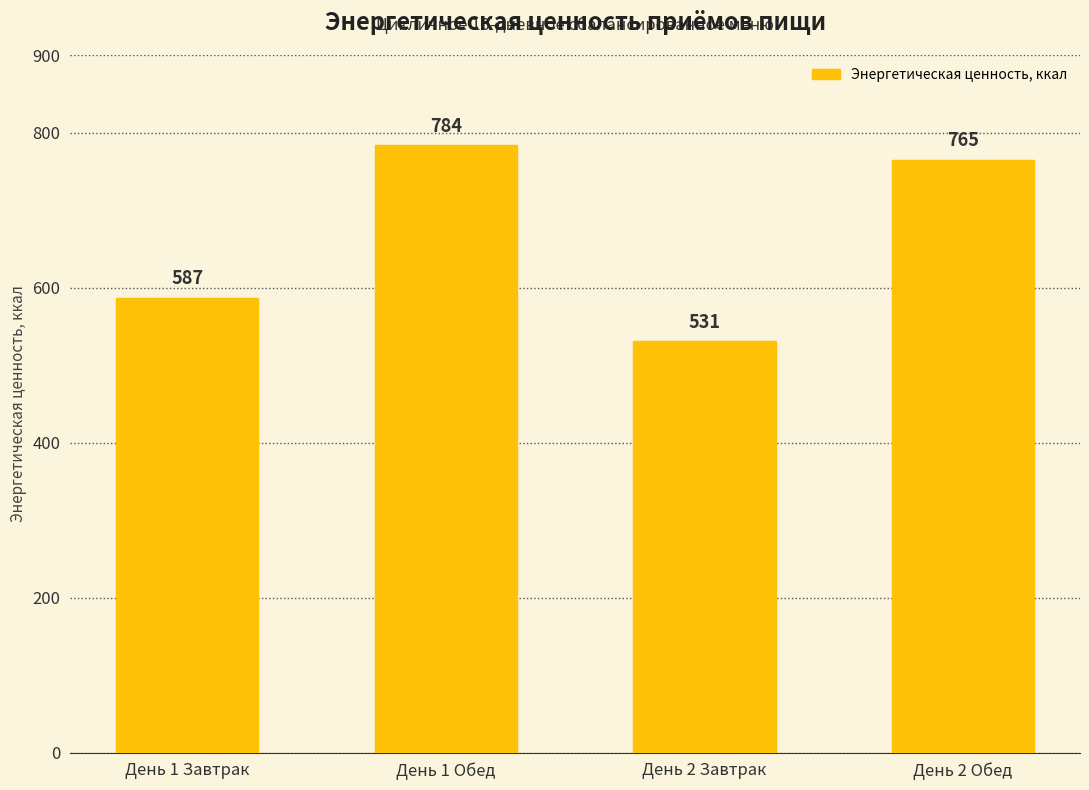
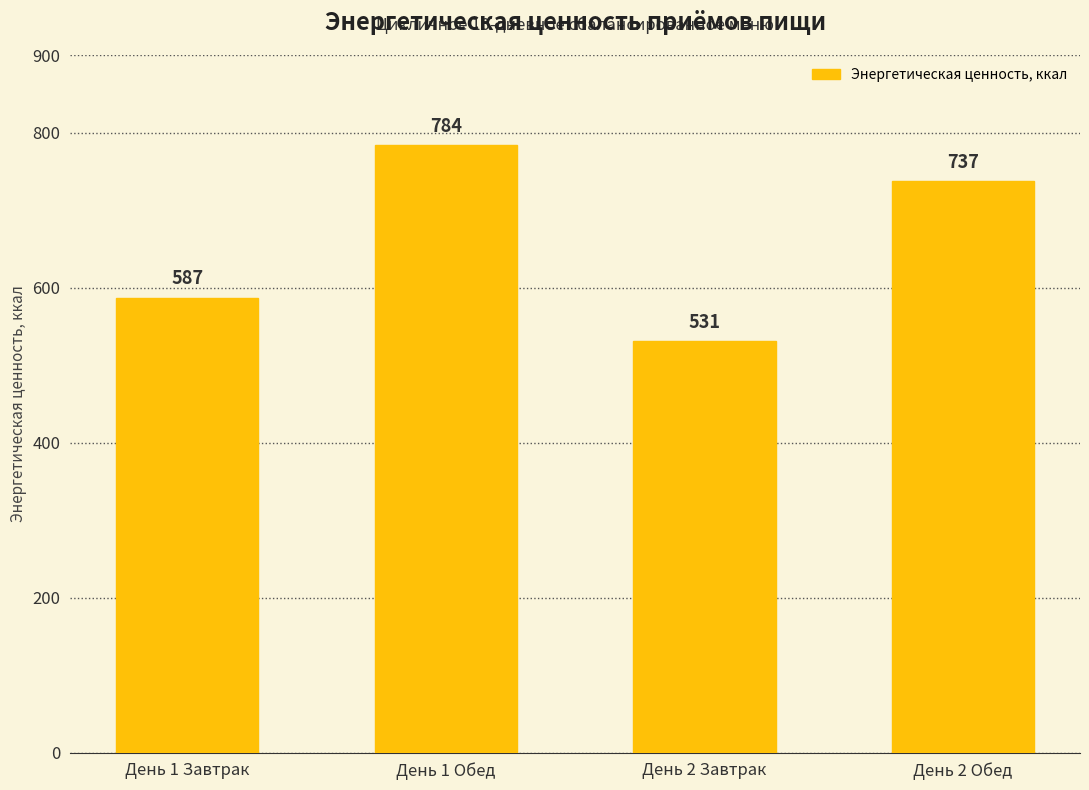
День 2 Обед: 765 -> 737
